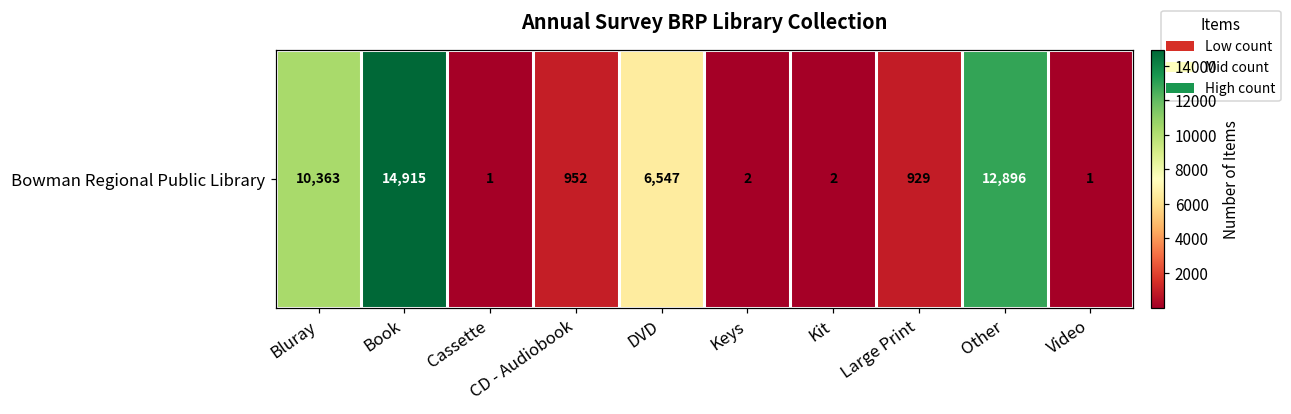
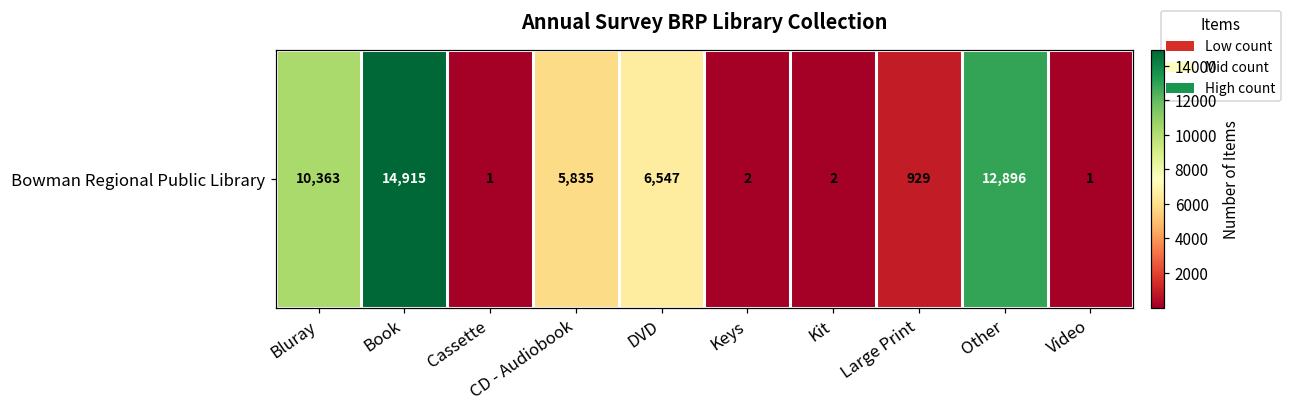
Bowman Regional Public Library, CD - Audiobook: 952 -> 5,835
